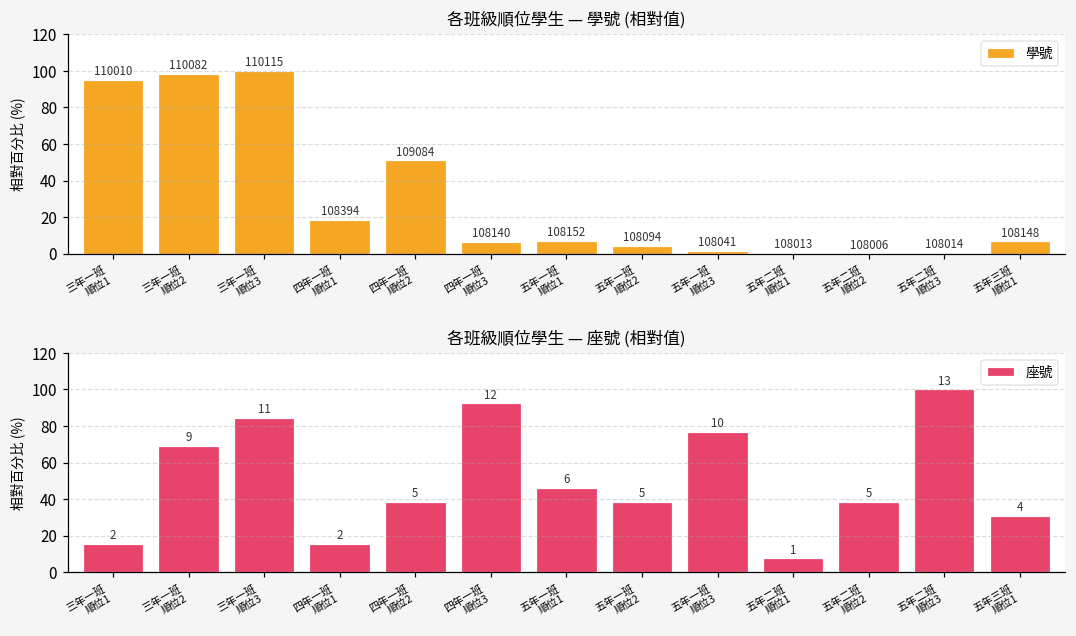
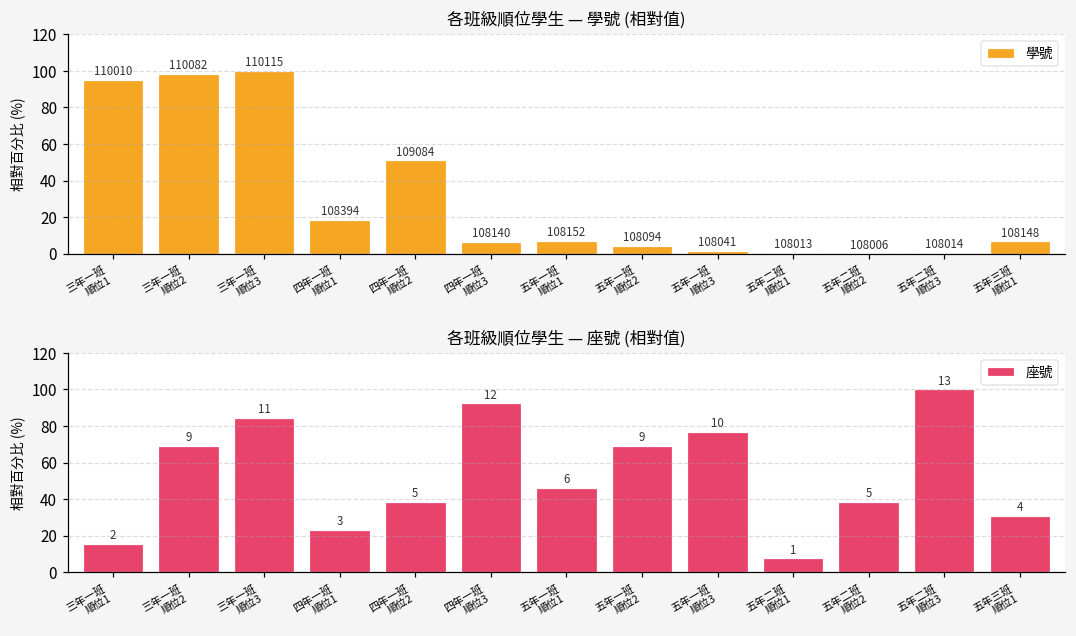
各班級順位學生 — 座號 (相對值), 四年一班 順位1: 2 -> 3
各班級順位學生 — 座號 (相對值), 五年一班 順位2: 5 -> 9
